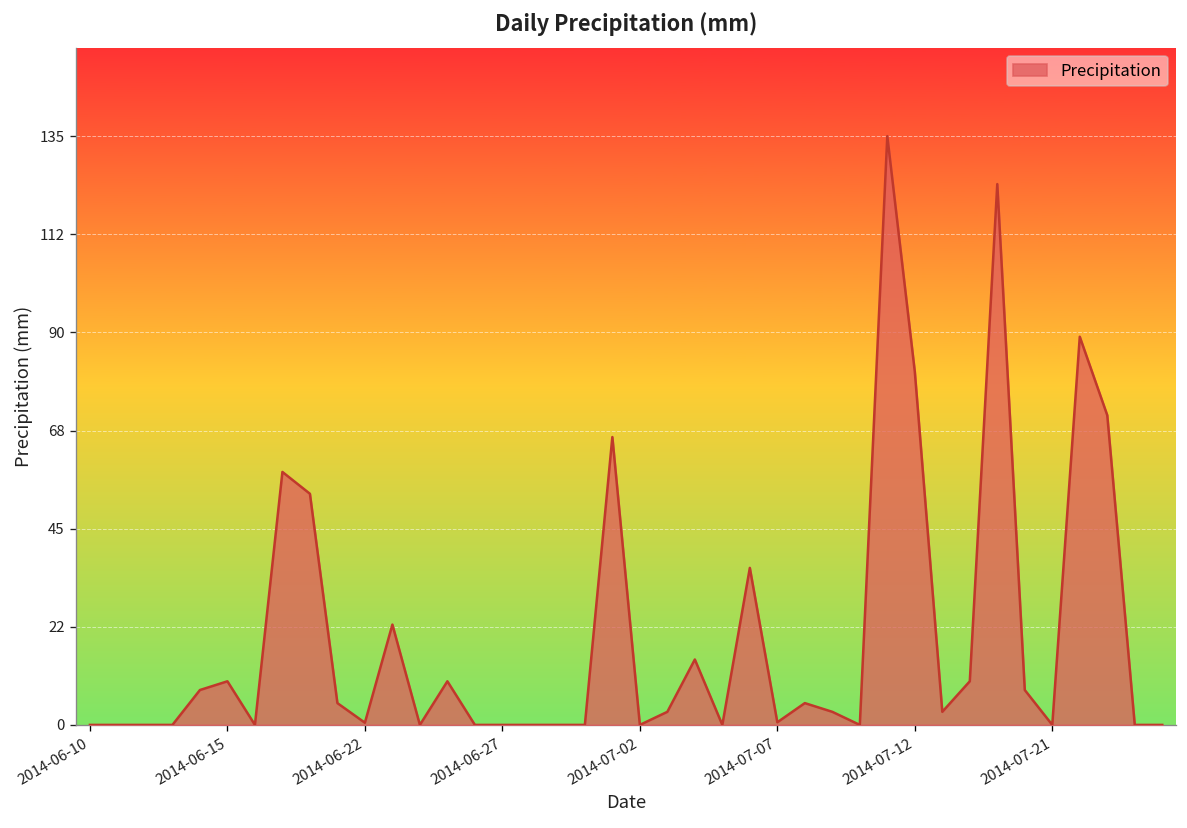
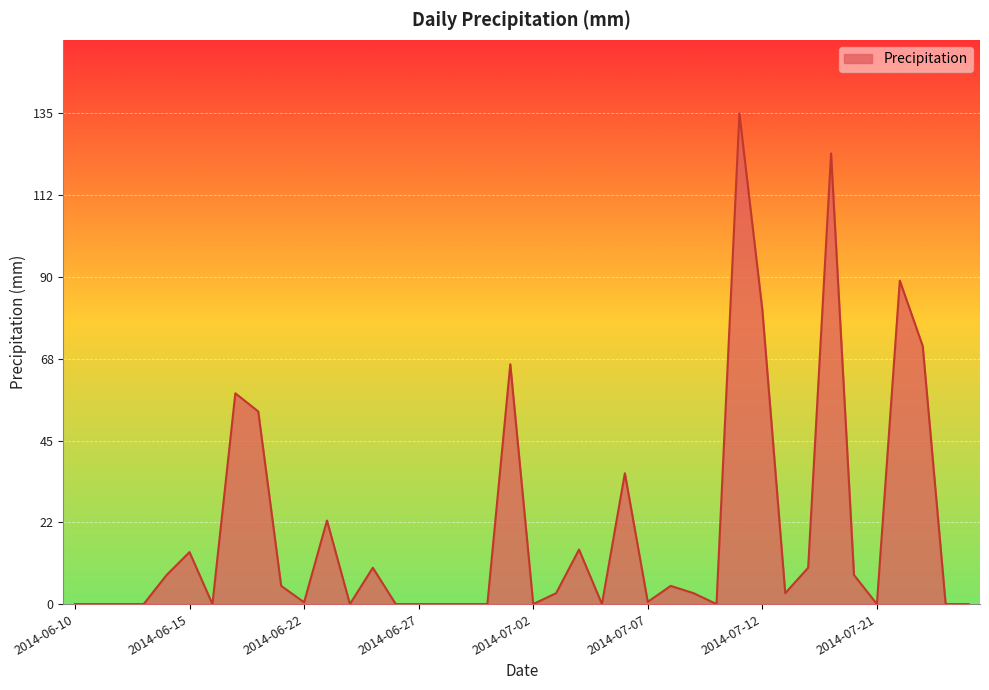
2014-06-15: 10 -> 14
